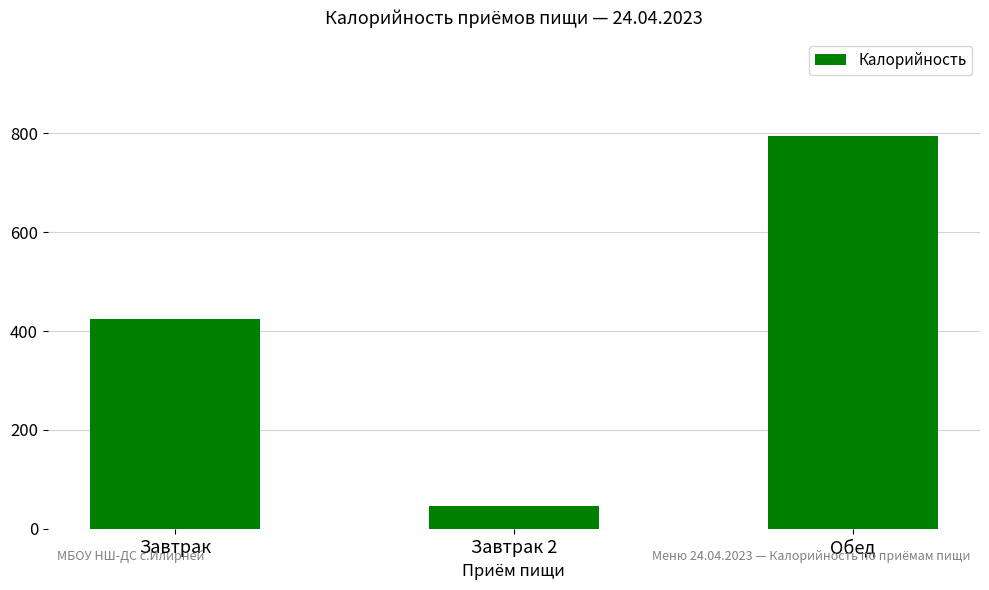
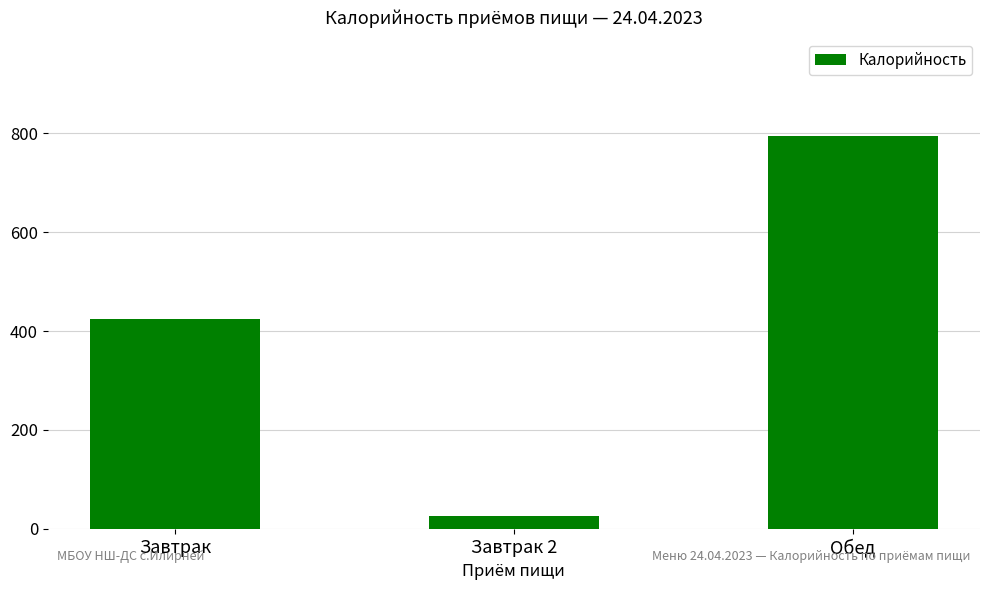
Завтрак 2: 50 -> 30
